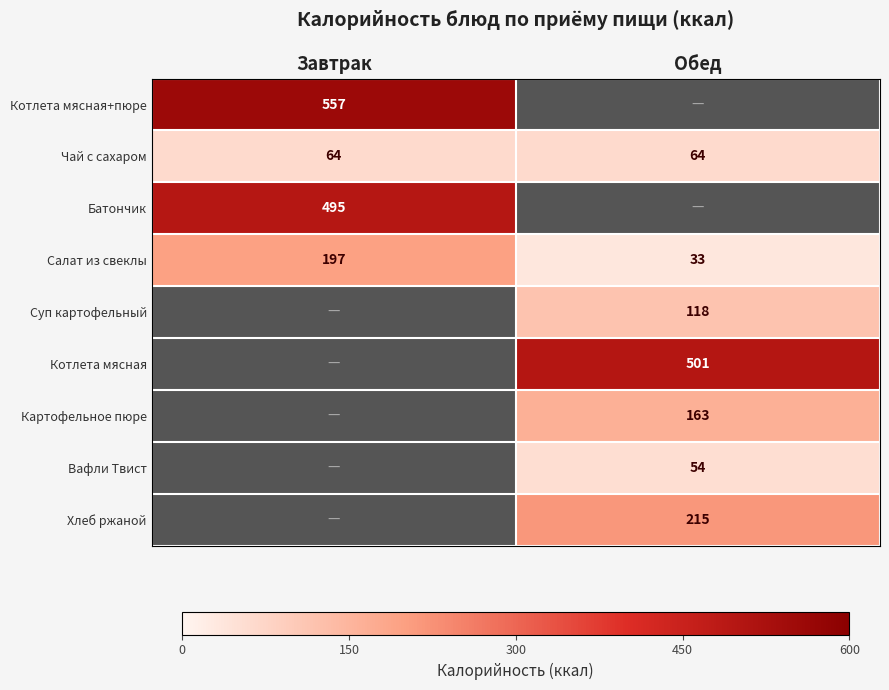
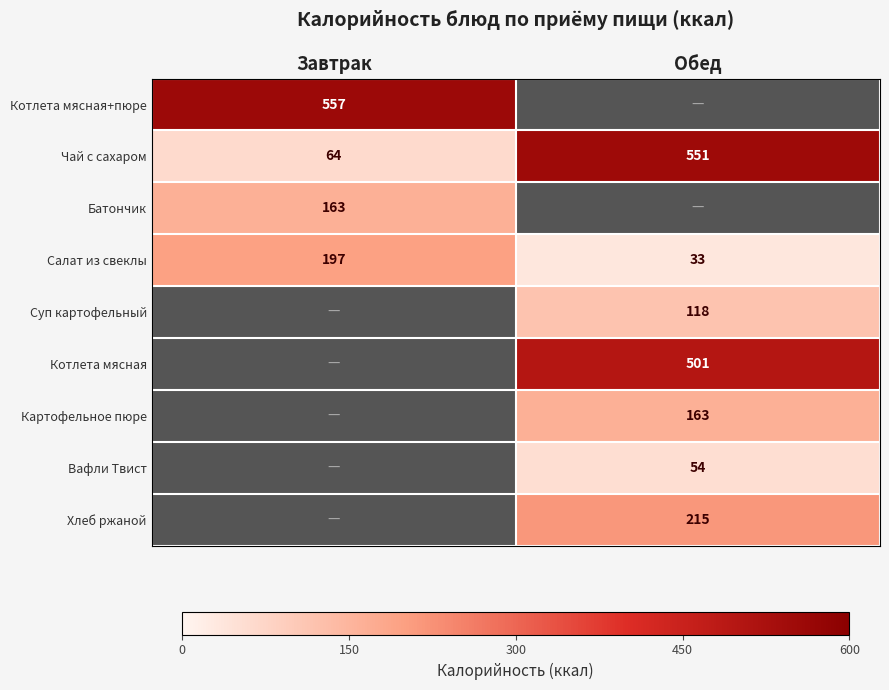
Чай с сахаром, Обед: 64 -> 551
Батончик, Завтрак: 495 -> 163
